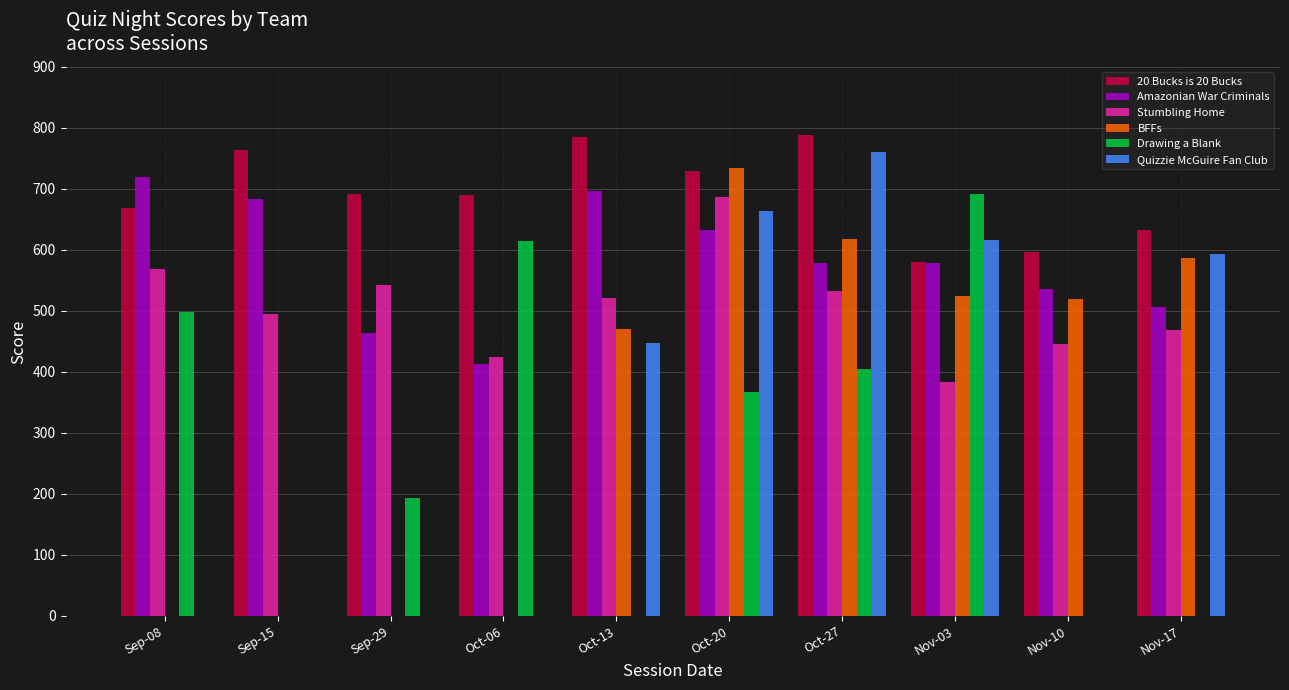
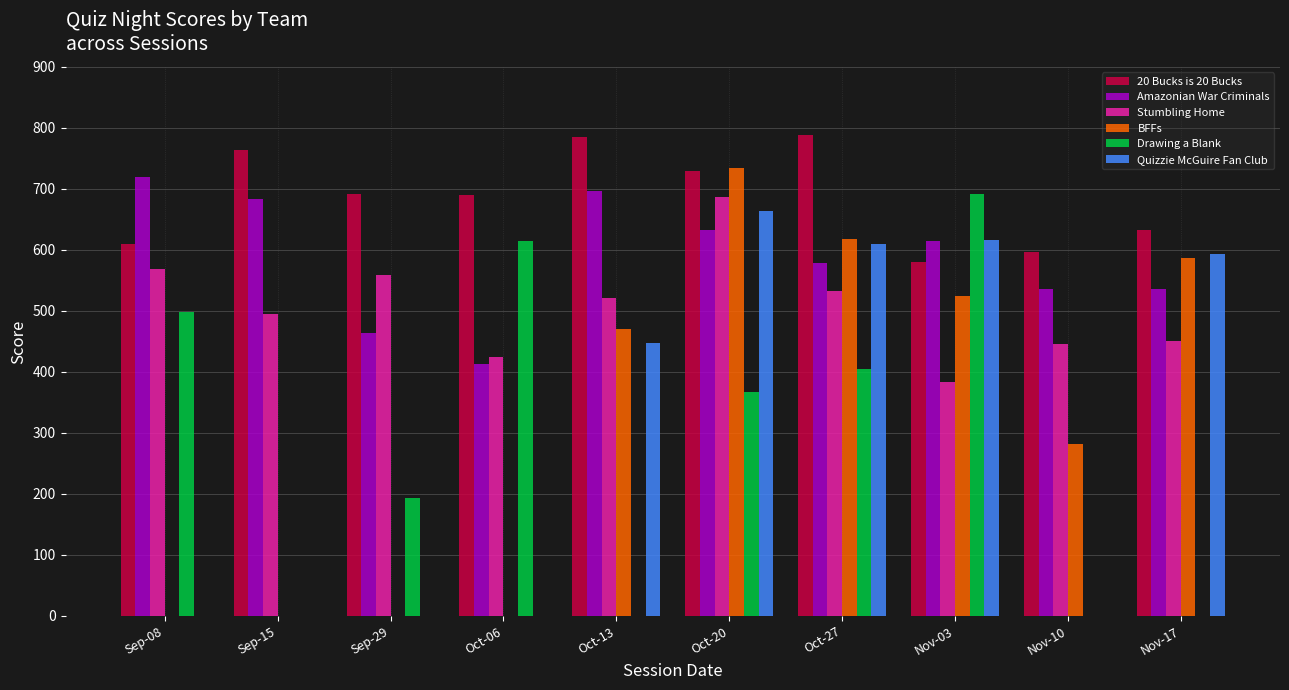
20 Bucks is 20 Bucks, Sep-08: 670 -> 610
Stumbling Home, Sep-29: 540 -> 560
Quizzie McGuire Fan Club, Oct-27: 760 -> 610
Amazonian War Criminals, Nov-03: 580 -> 610
BFFs, Nov-10: 520 -> 280
Amazonian War Criminals, Nov-17: 510 -> 540
Stumbling Home, Nov-17: 470 -> 450
